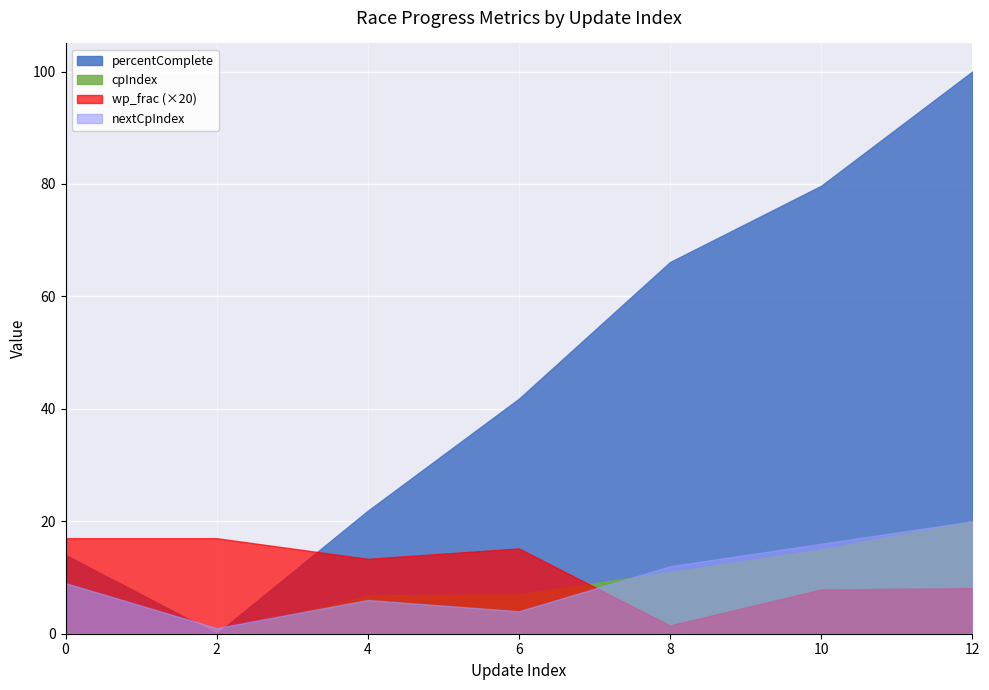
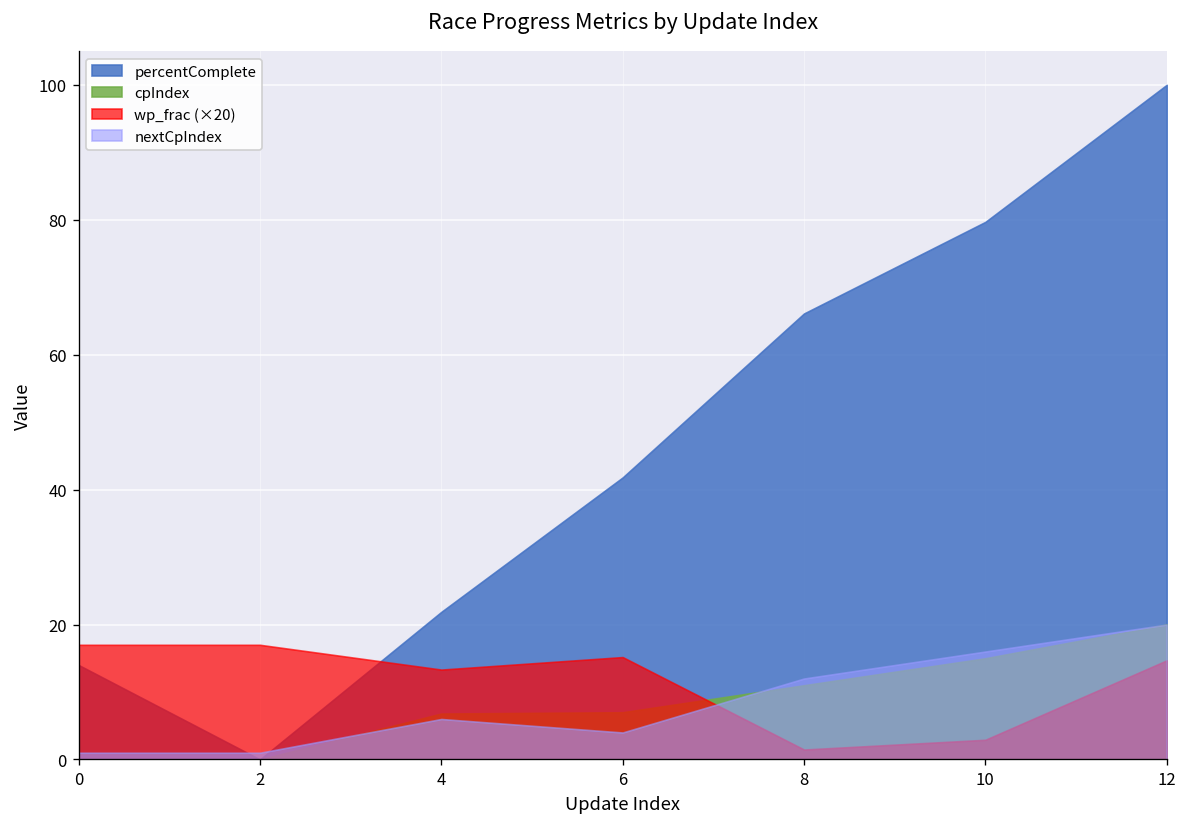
nextCpIndex, 0: 9 -> 1
wp_frac (×20), 10: 8 -> 3
wp_frac (×20), 12: 8 -> 15
